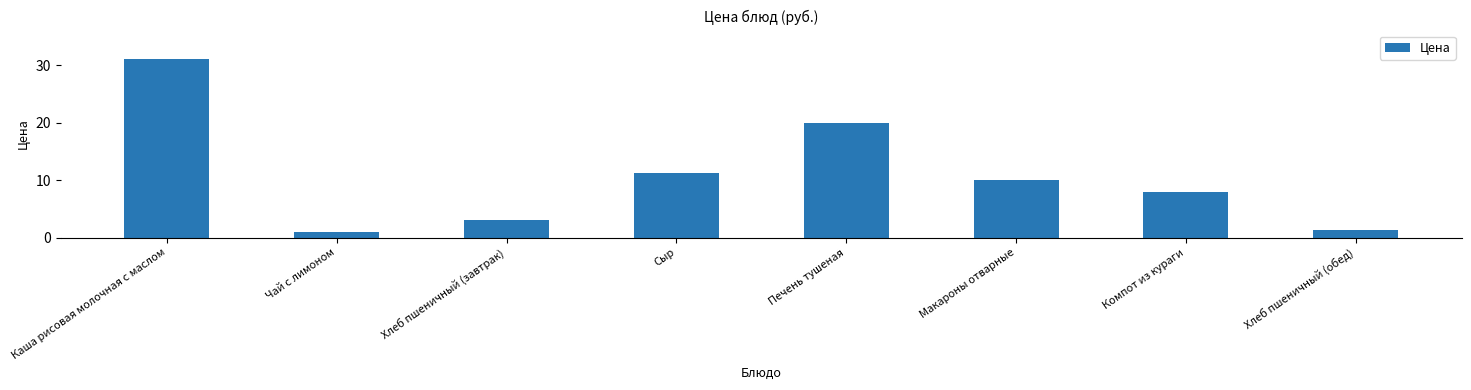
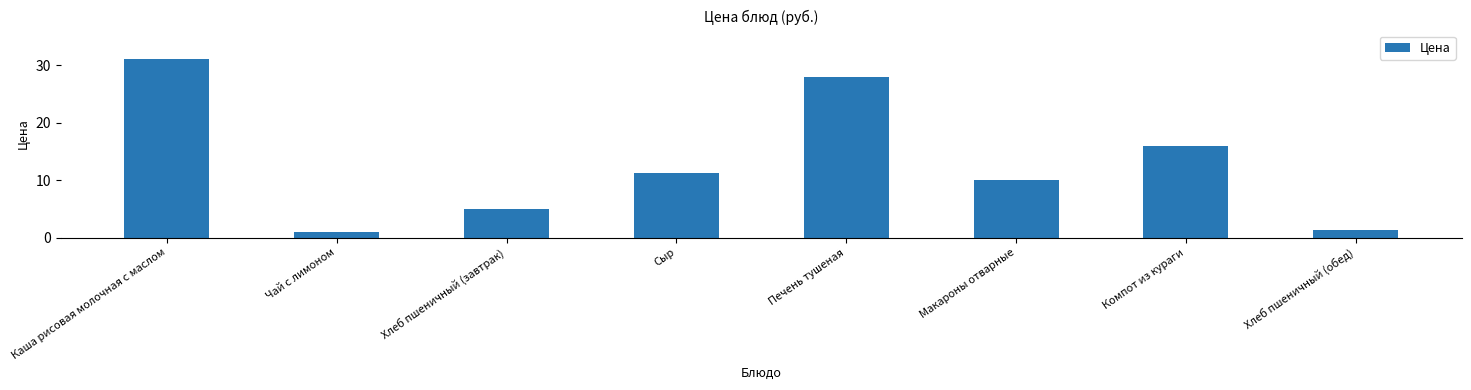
Хлеб пшеничный (завтрак): 3 -> 5
Печень тушеная: 20 -> 28
Компот из кураги: 8 -> 16
